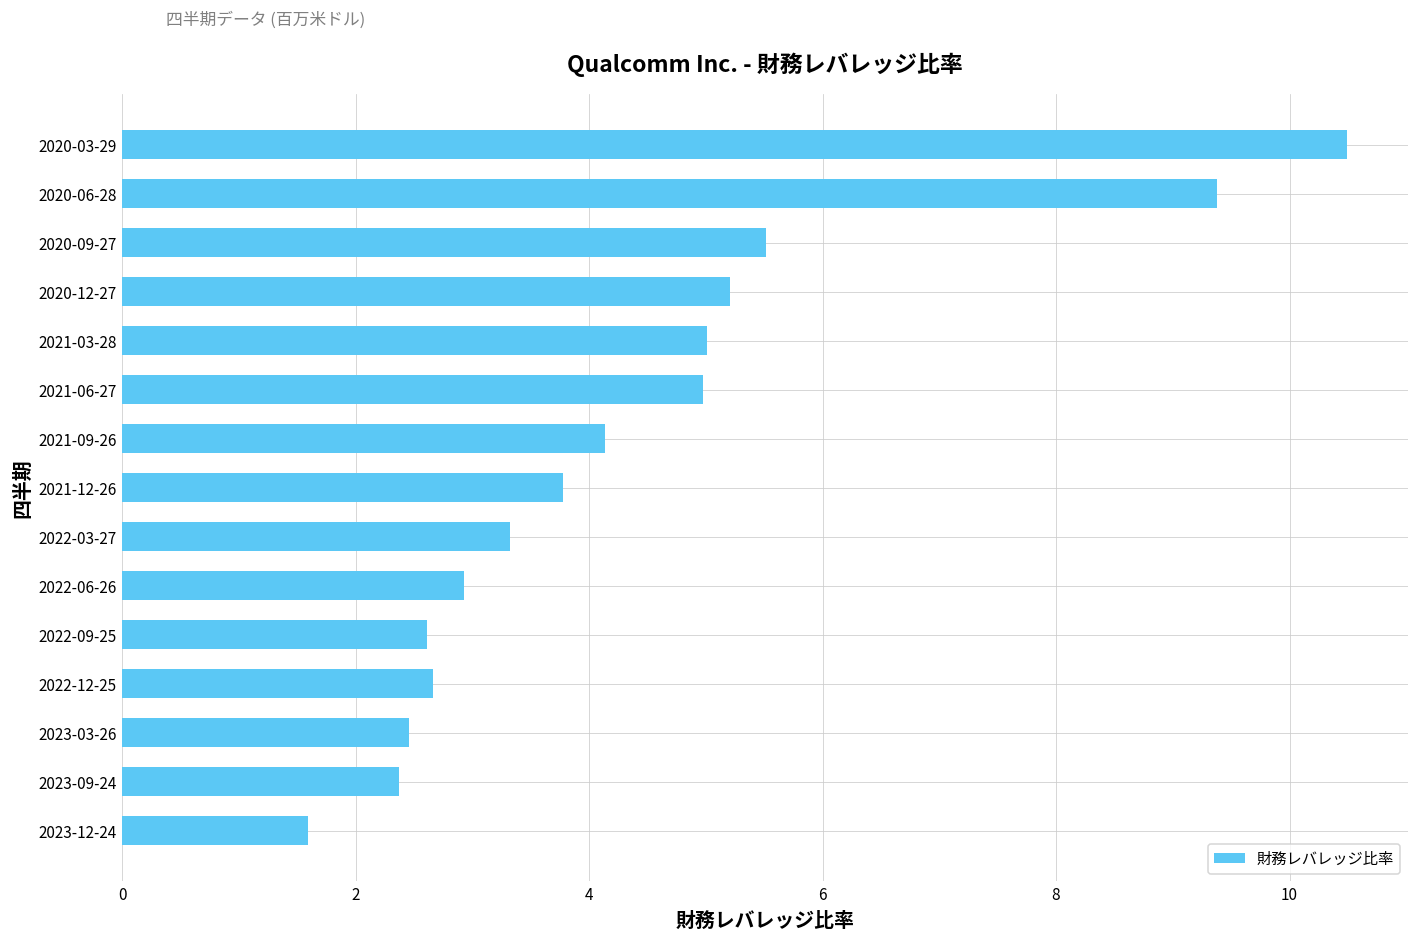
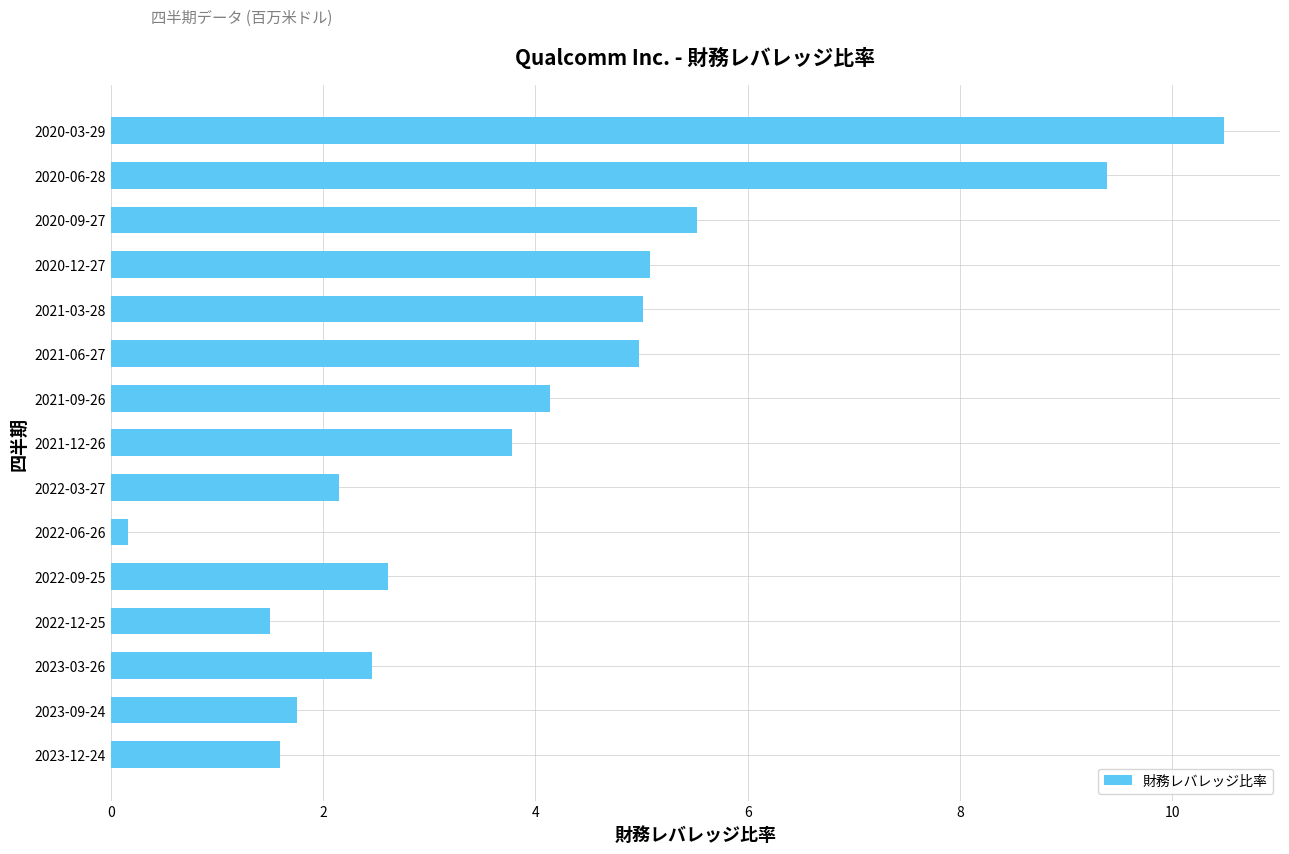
2020-12-27: 5.21 -> 5.08
2022-03-27: 3.32 -> 2.15
2022-06-26: 2.93 -> 0.16
2022-12-25: 2.66 -> 1.50
2023-09-24: 2.37 -> 1.75
